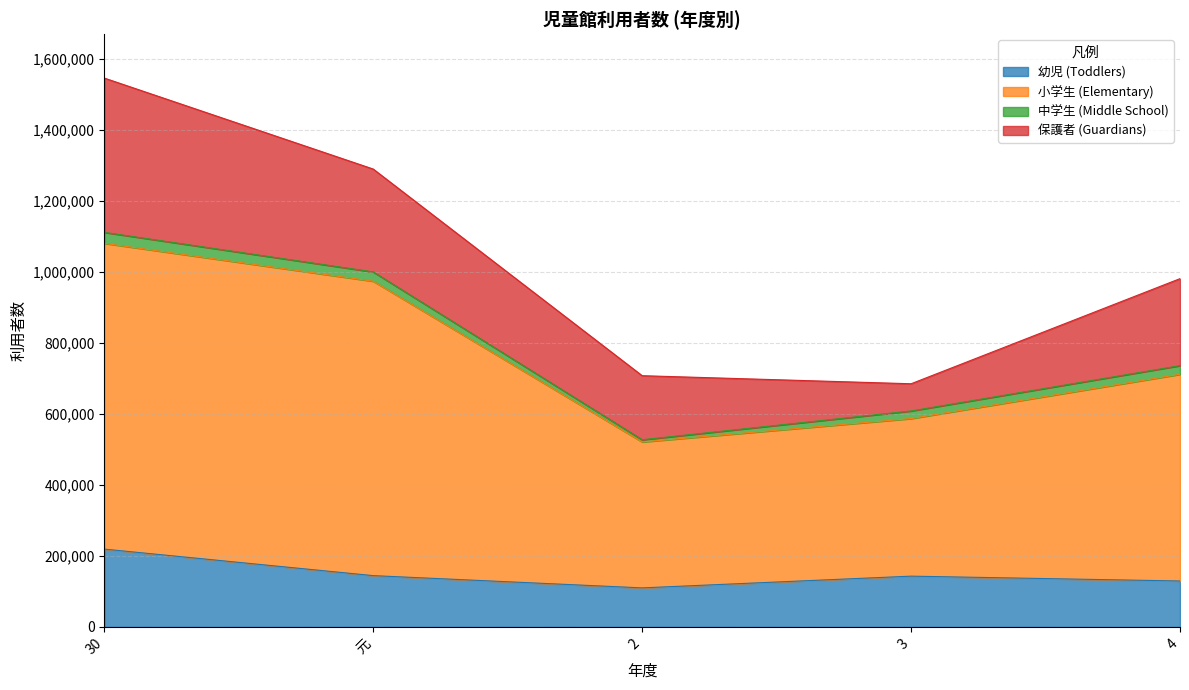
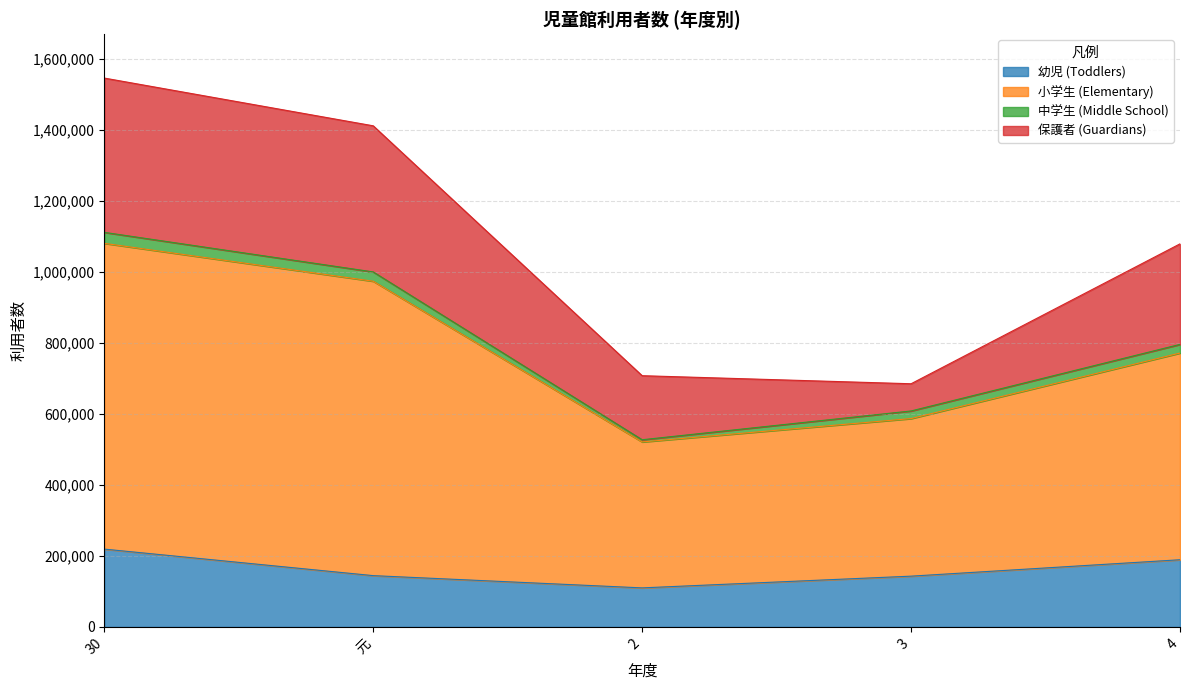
保護者 (Guardians), 元: 290,000 -> 410,000
幼児 (Toddlers), 4: 130,000 -> 190,000
保護者 (Guardians), 4: 240,000 -> 280,000
